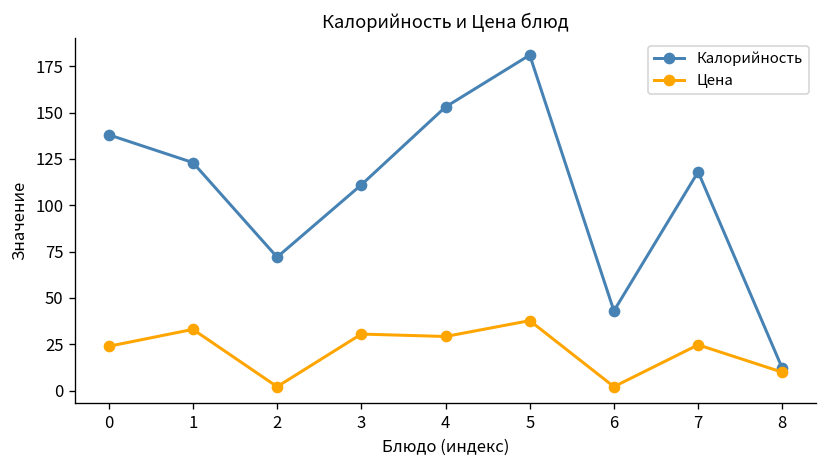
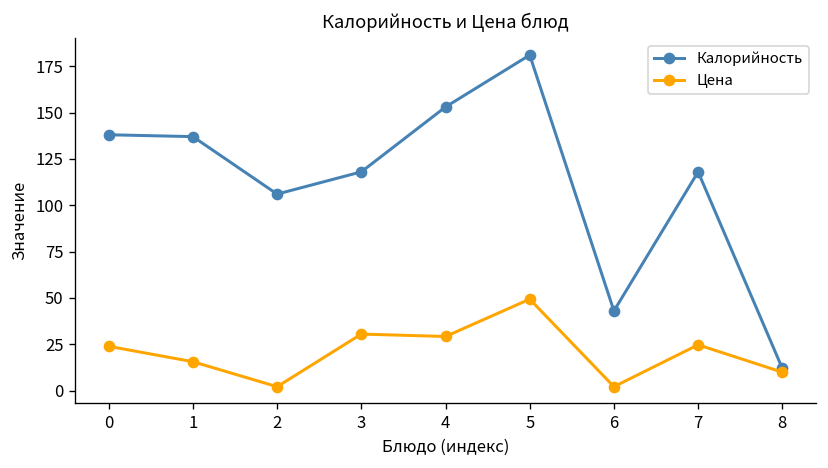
Калорийность, 1: 123 -> 137
Цена, 1: 33 -> 16
Калорийность, 2: 72 -> 106
Калорийность, 3: 111 -> 118
Цена, 5: 38 -> 49
